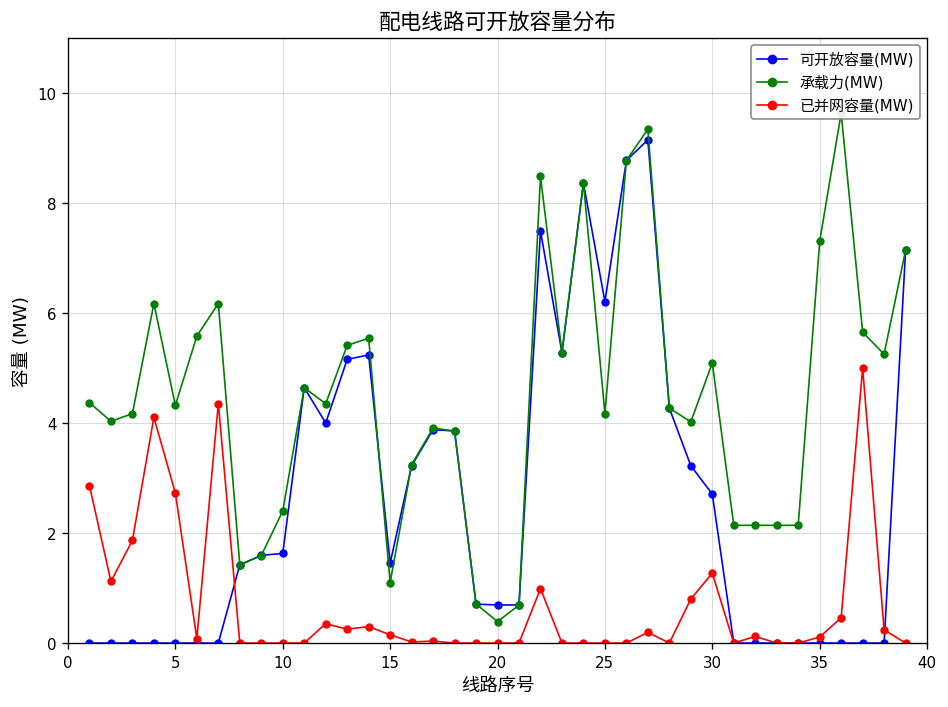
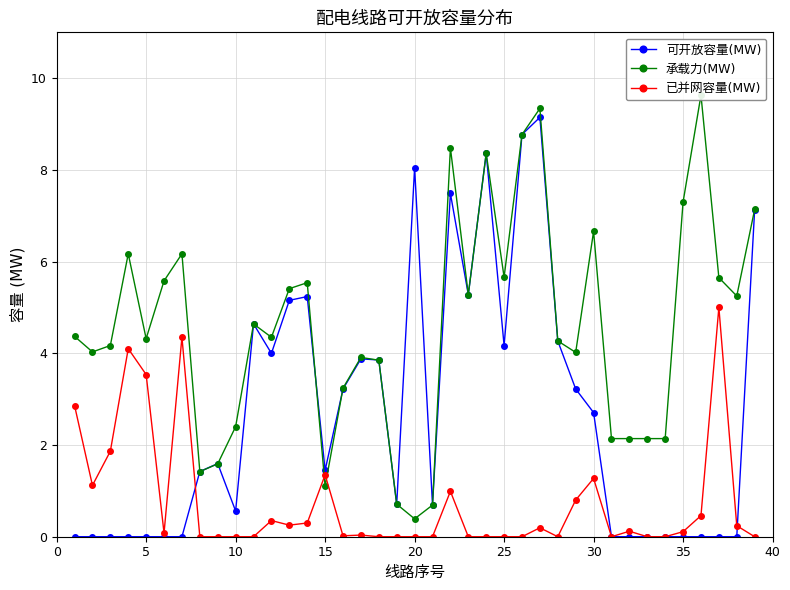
已并网容量(MW), 5: 2.7 -> 3.5
可开放容量(MW), 10: 1.6 -> 0.6
已并网容量(MW), 15: 0.2 -> 1.4
可开放容量(MW), 20: 0.7 -> 8.0
可开放容量(MW), 25: 6.2 -> 4.2
承载力(MW), 25: 4.2 -> 5.7
承载力(MW), 30: 5.1 -> 6.7
